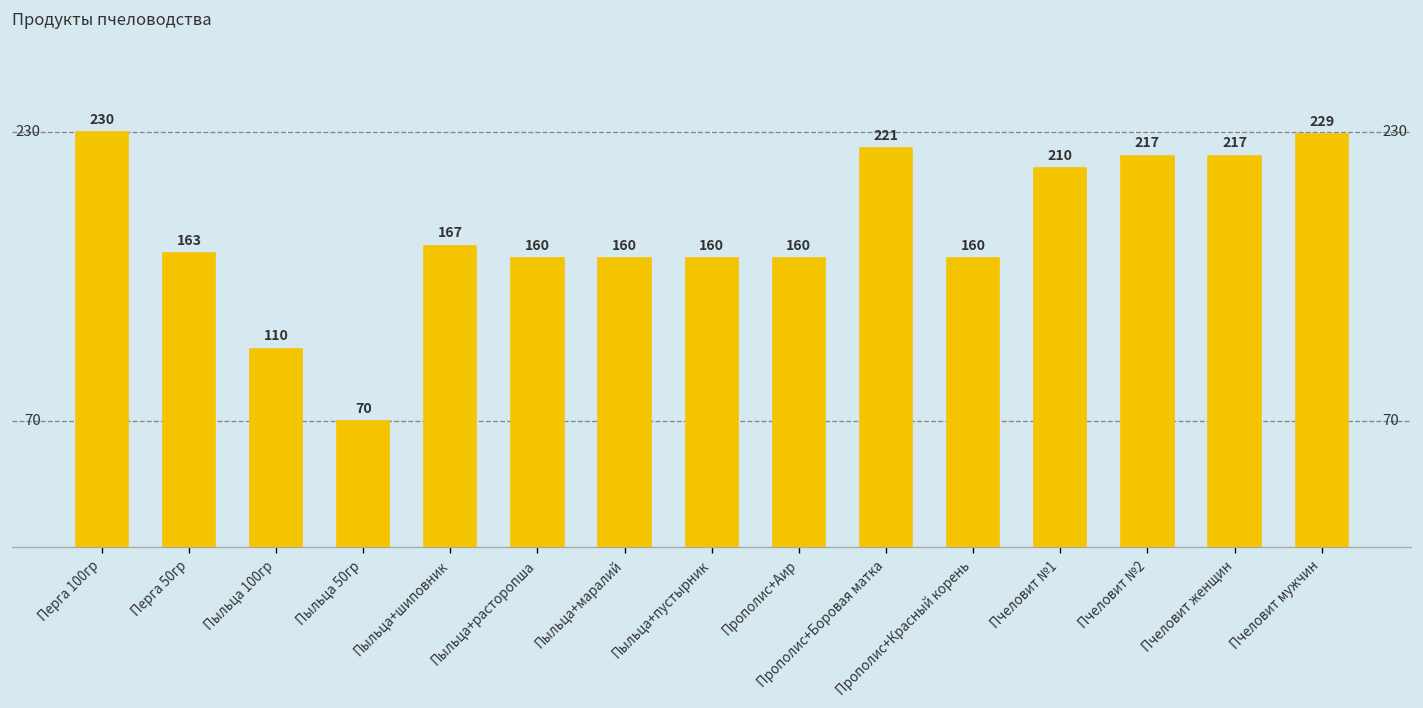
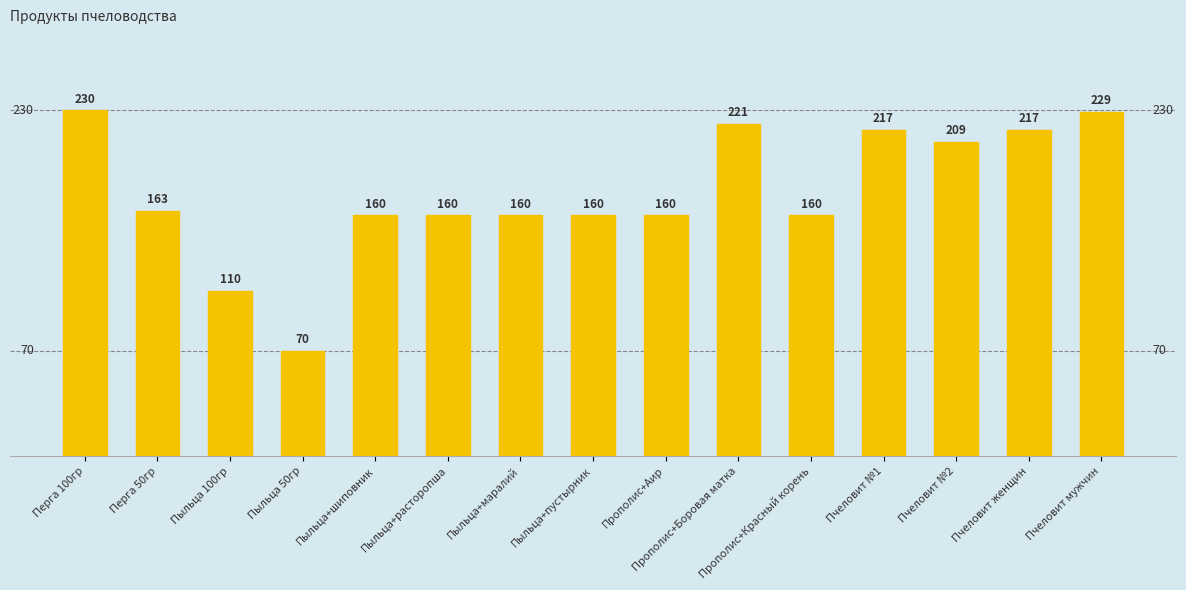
Пыльца+шиповник: 167 -> 160
Пчеловит №1: 210 -> 217
Пчеловит №2: 217 -> 209
